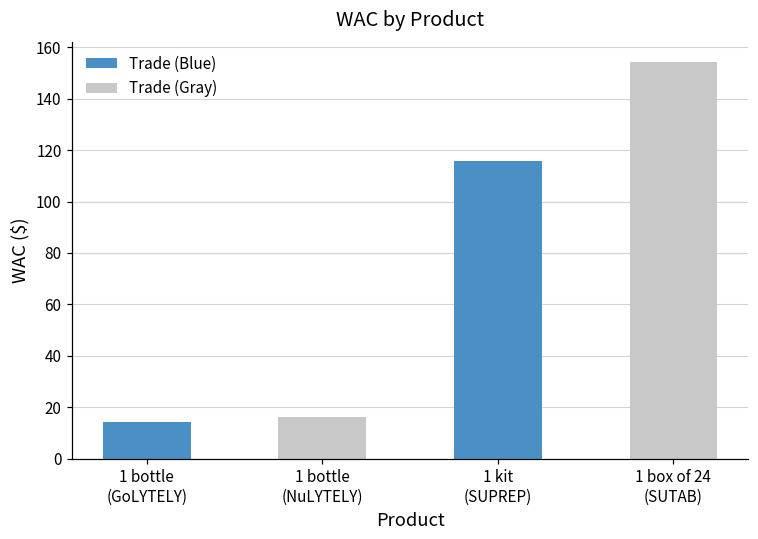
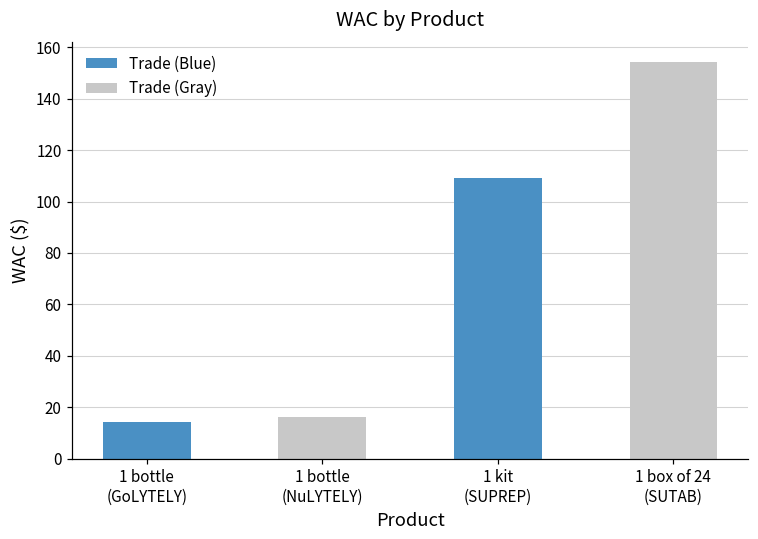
1 kit (SUPREP): 116 -> 109
